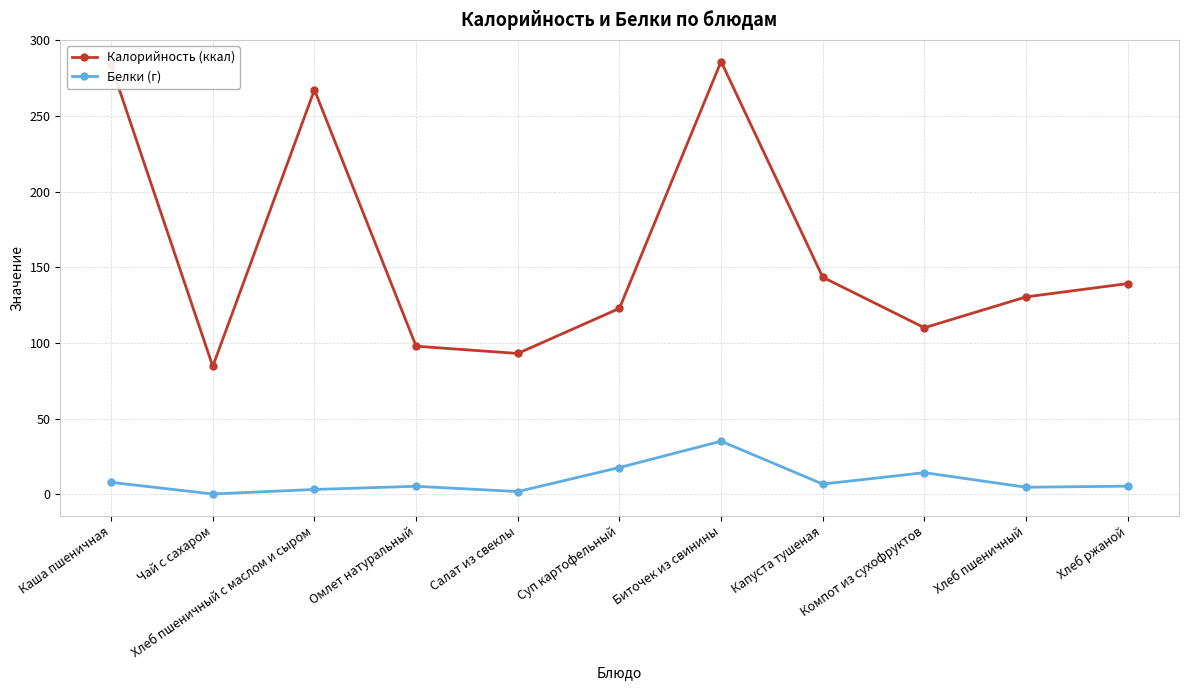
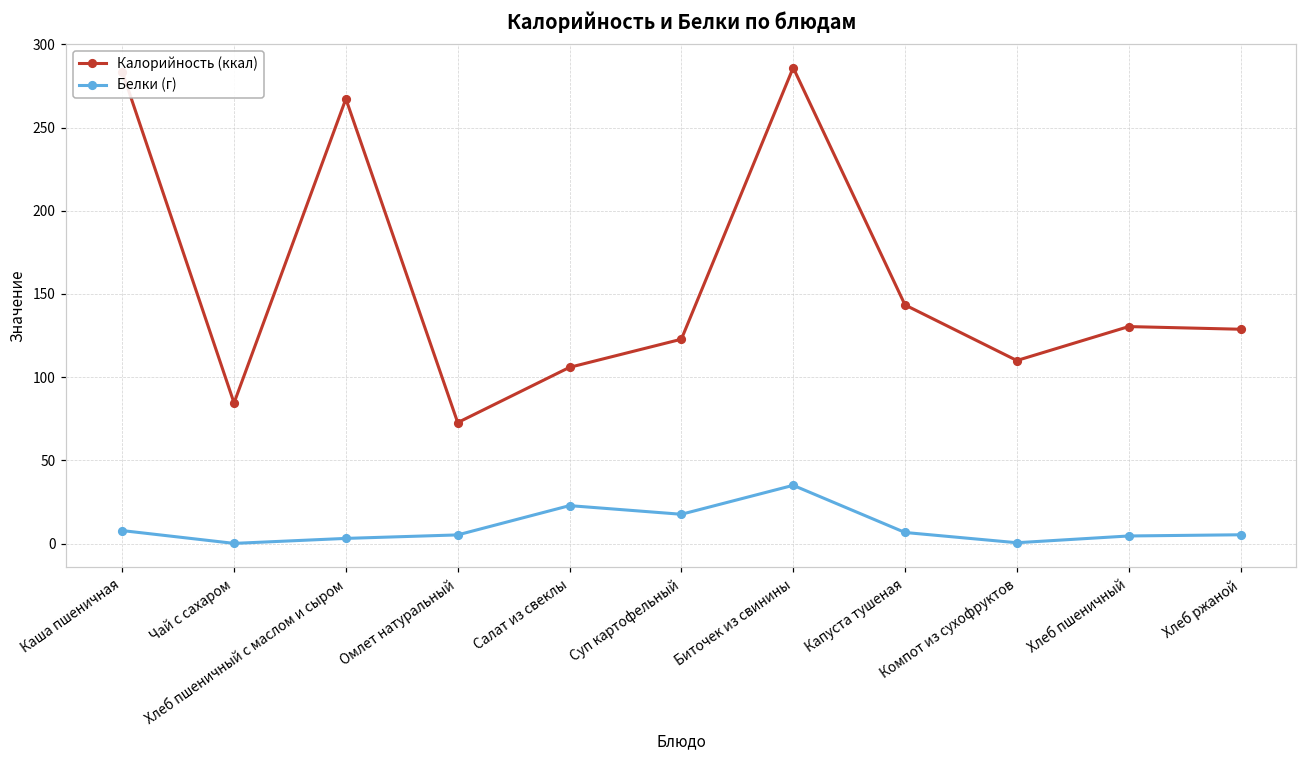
Калорийность (ккал), Омлет натуральный: 98 -> 73
Калорийность (ккал), Салат из свеклы: 93 -> 106
Белки (г), Салат из свеклы: 2 -> 23
Белки (г), Компот из сухофруктов: 14 -> 1
Калорийность (ккал), Хлеб ржаной: 139 -> 129
